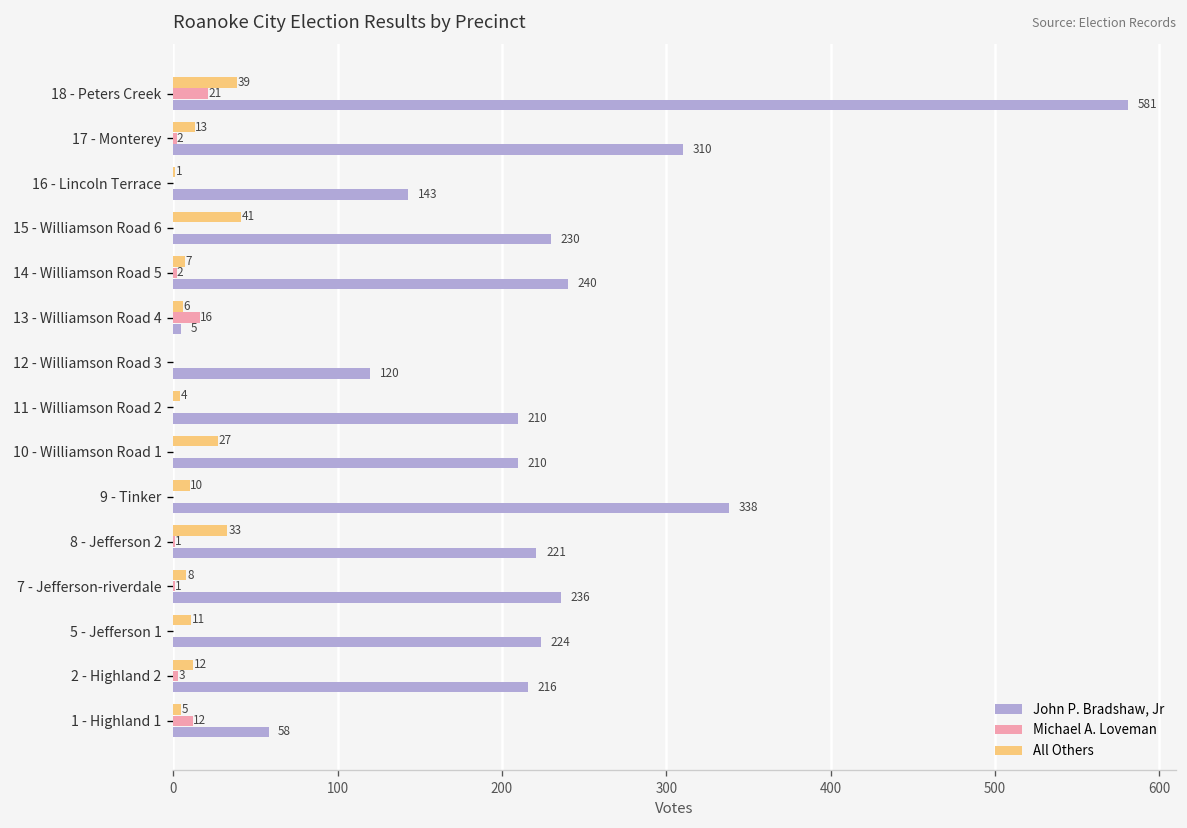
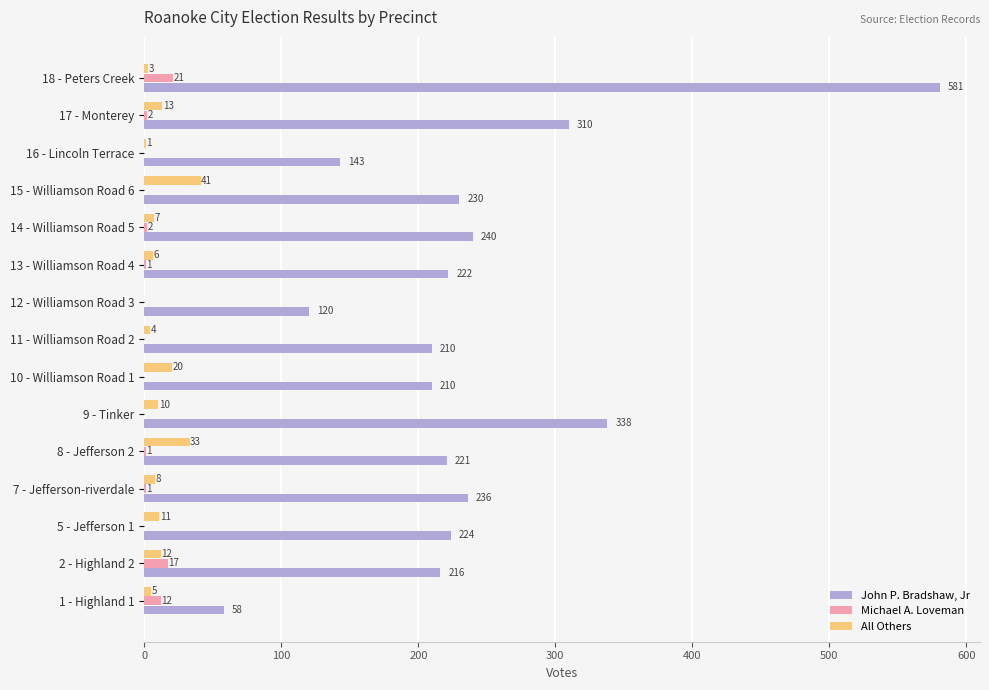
All Others, 18 - Peters Creek: 39 -> 3
Michael A. Loveman, 13 - Williamson Road 4: 16 -> 1
John P. Bradshaw, Jr, 13 - Williamson Road 4: 5 -> 222
All Others, 10 - Williamson Road 1: 27 -> 20
Michael A. Loveman, 2 - Highland 2: 3 -> 17
